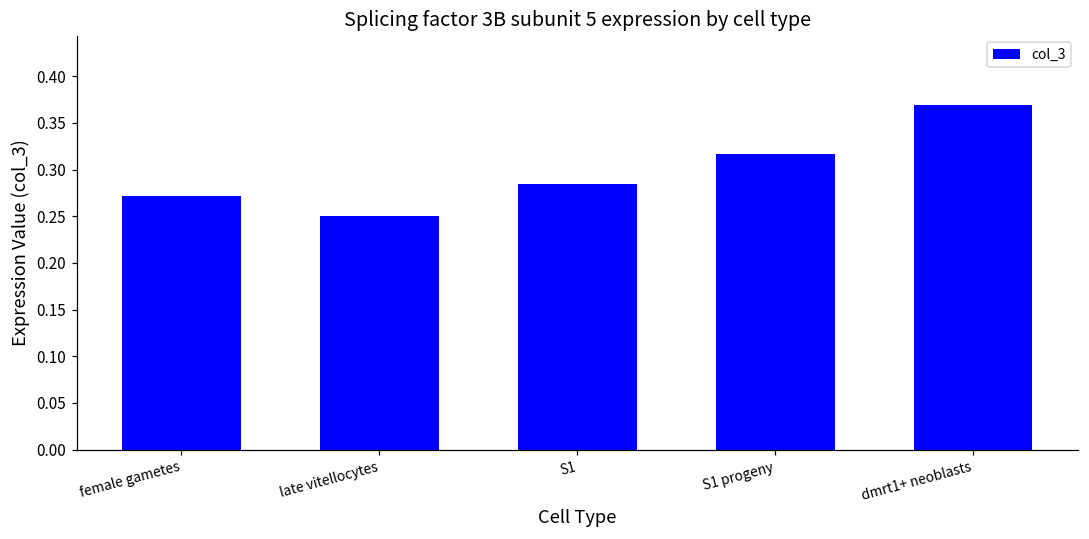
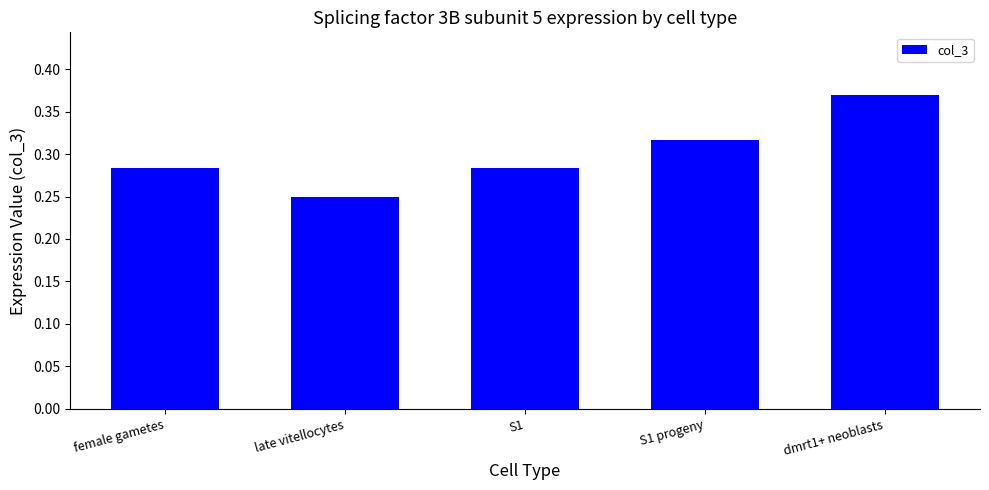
female gametes: 0.27 -> 0.28
